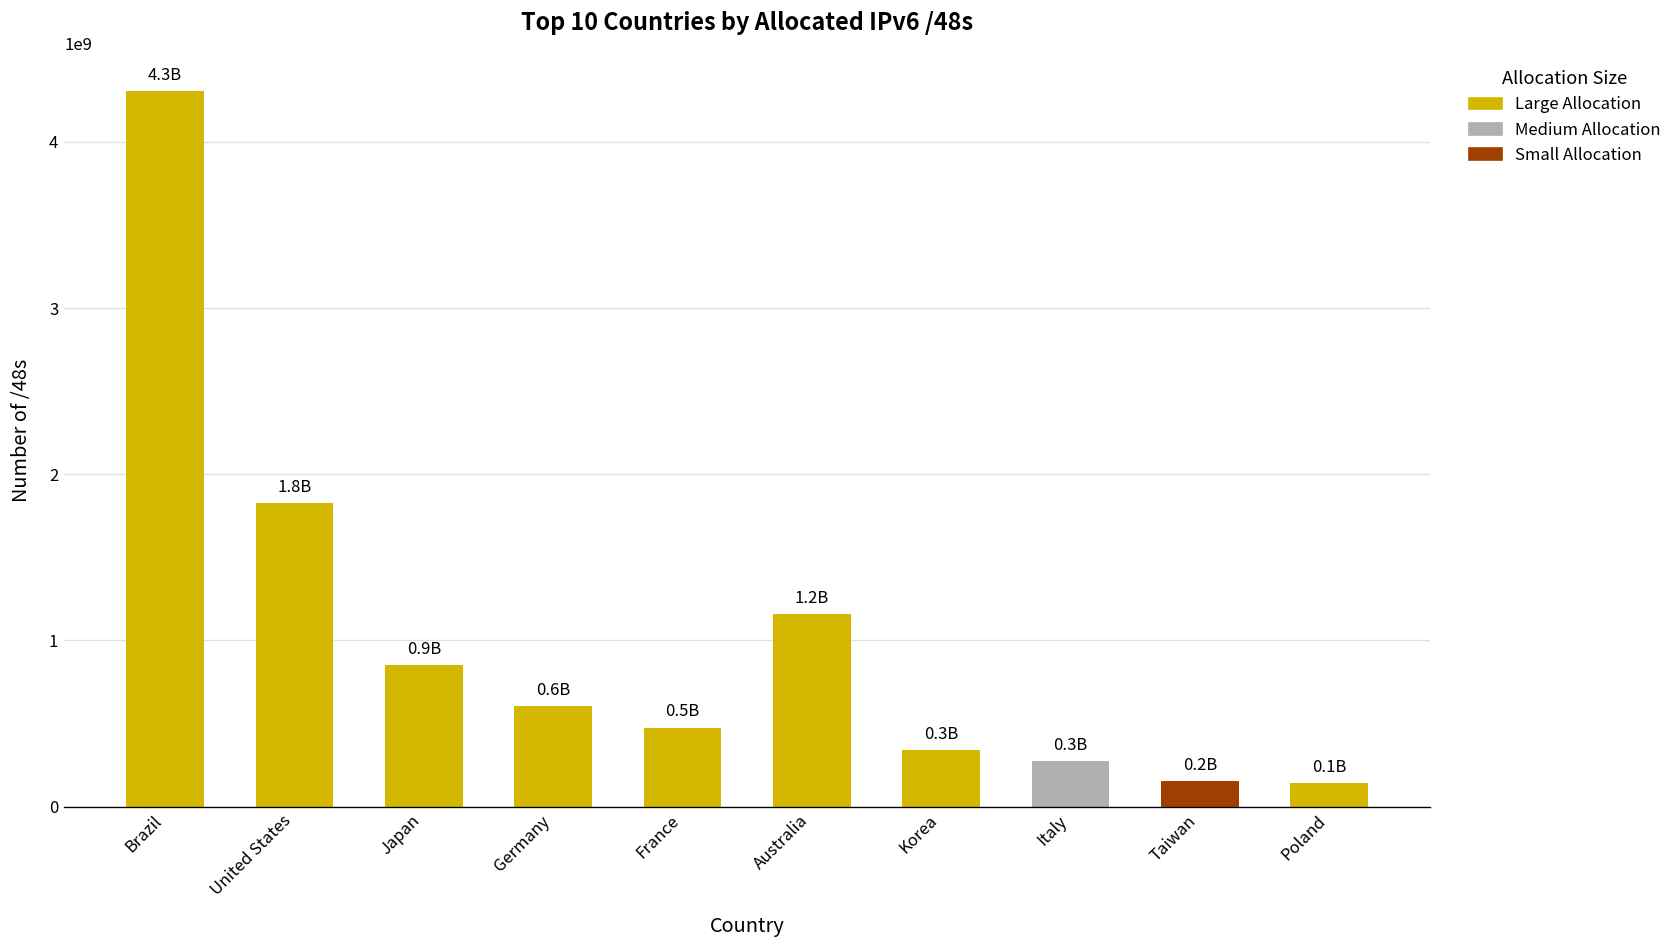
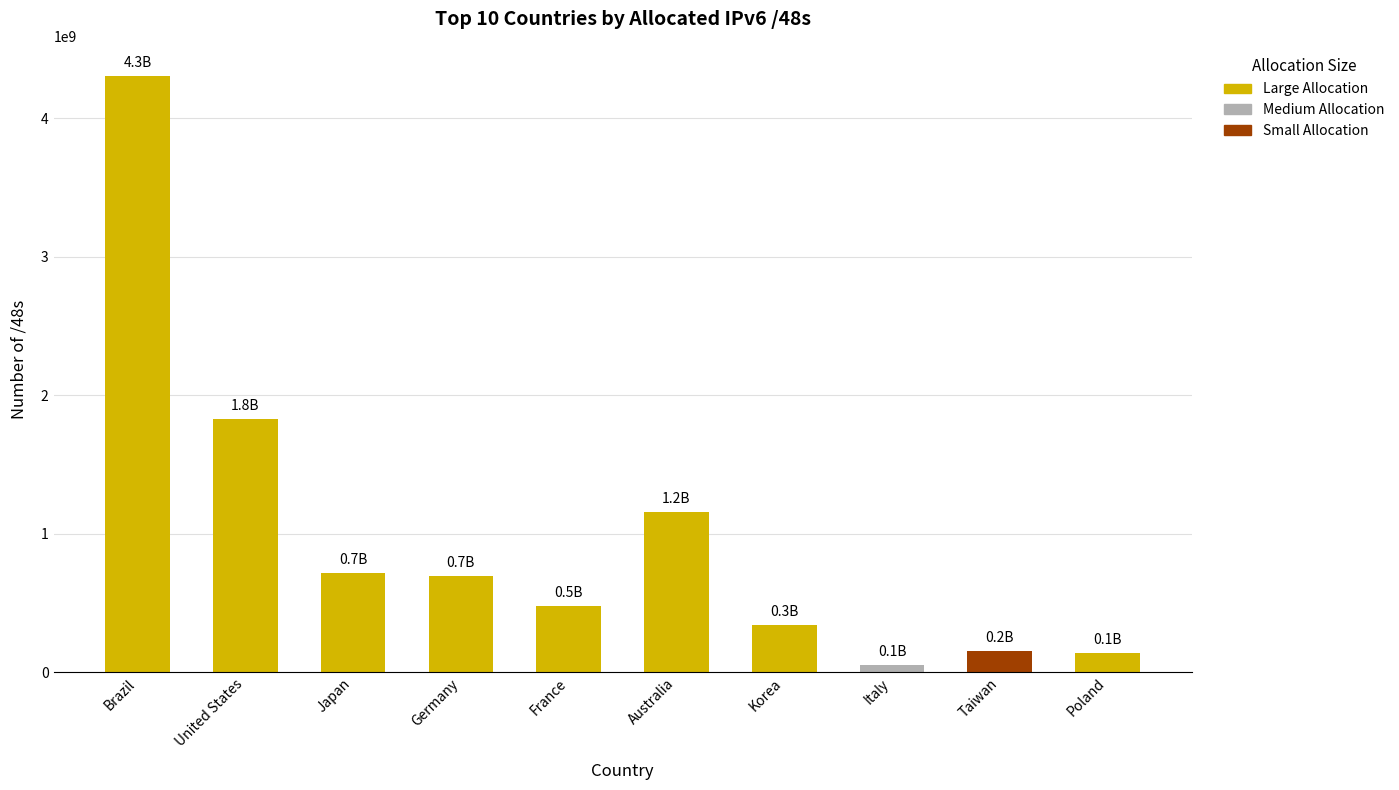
Japan: 0.9B -> 0.7B
Germany: 0.6B -> 0.7B
Italy: 0.3B -> 0.1B
